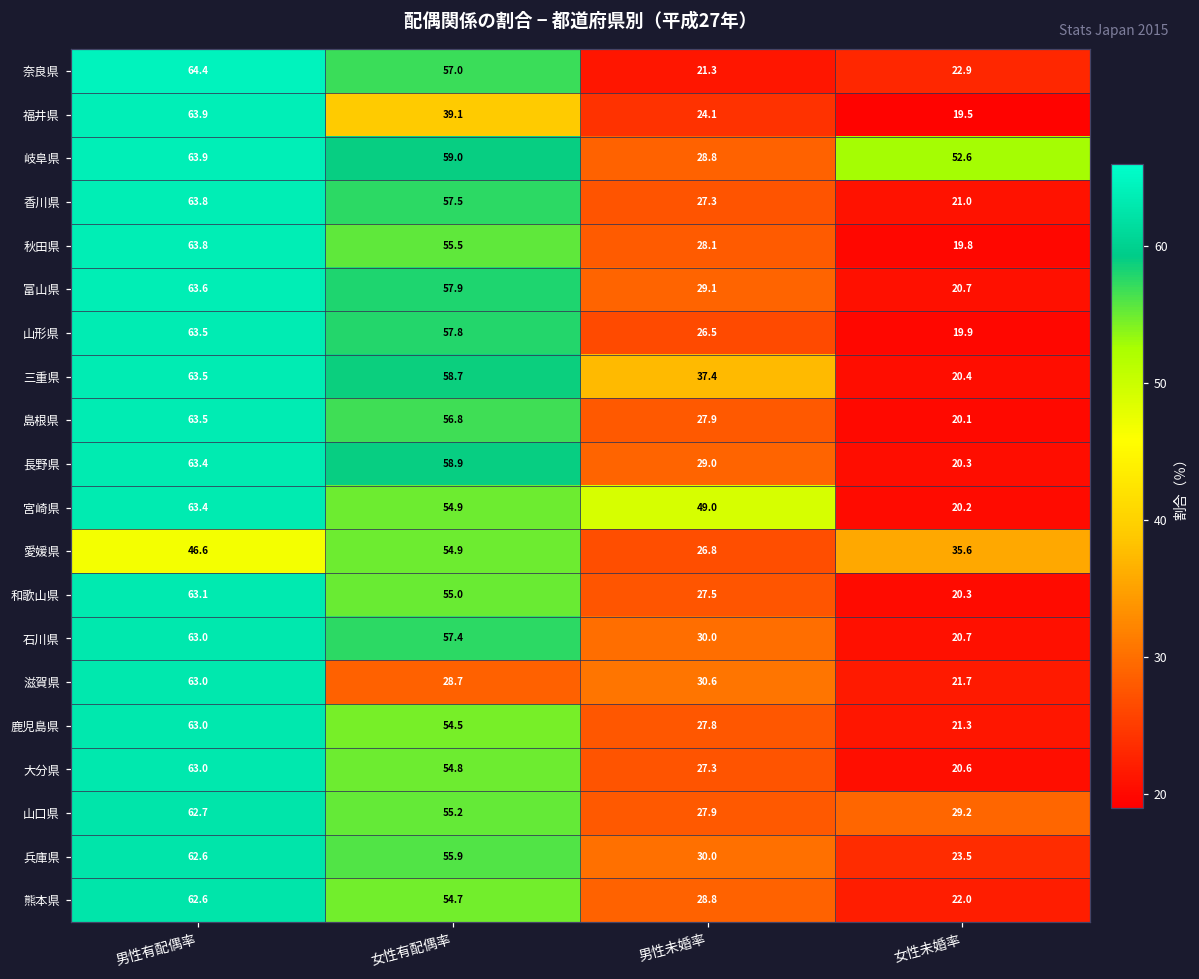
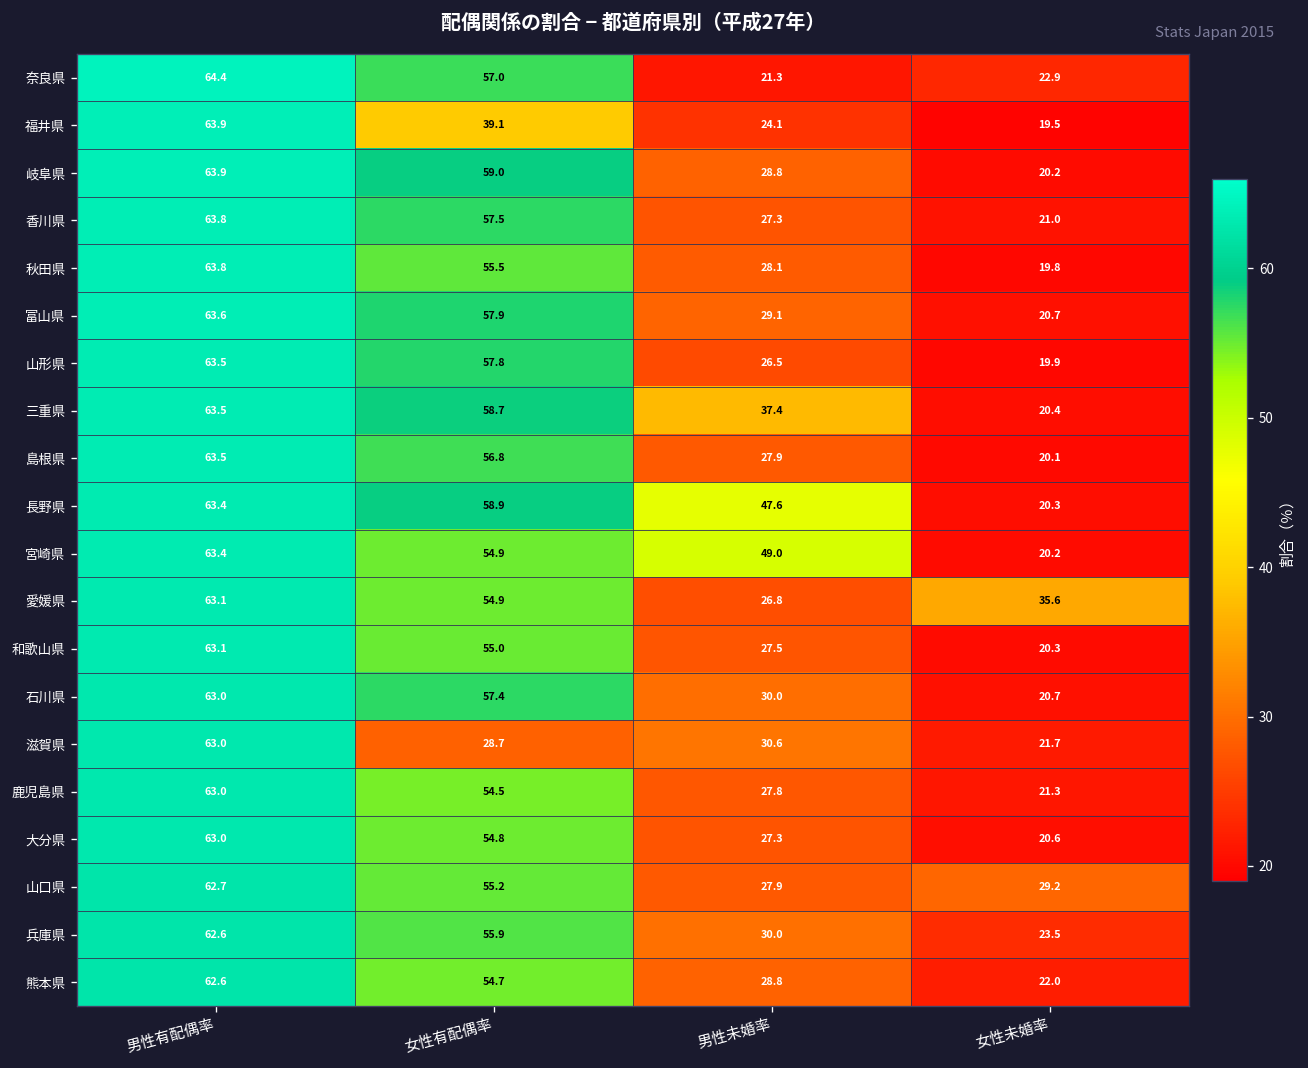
岐阜県, 女性未婚率: 52.6 -> 20.2
長野県, 男性未婚率: 29.0 -> 47.6
愛媛県, 男性有配偶率: 46.6 -> 63.1
